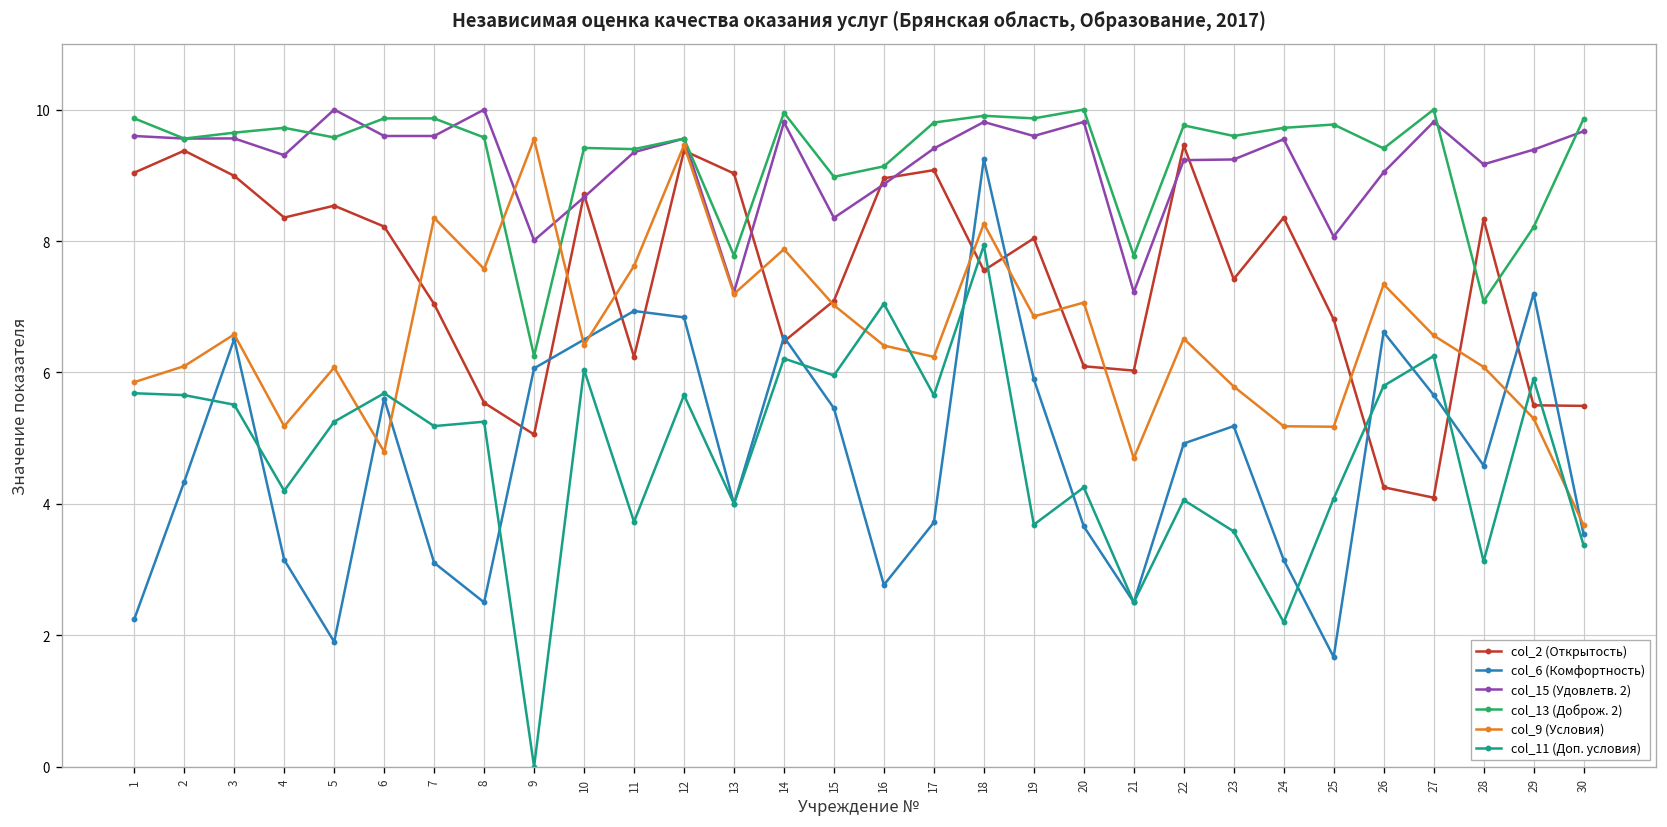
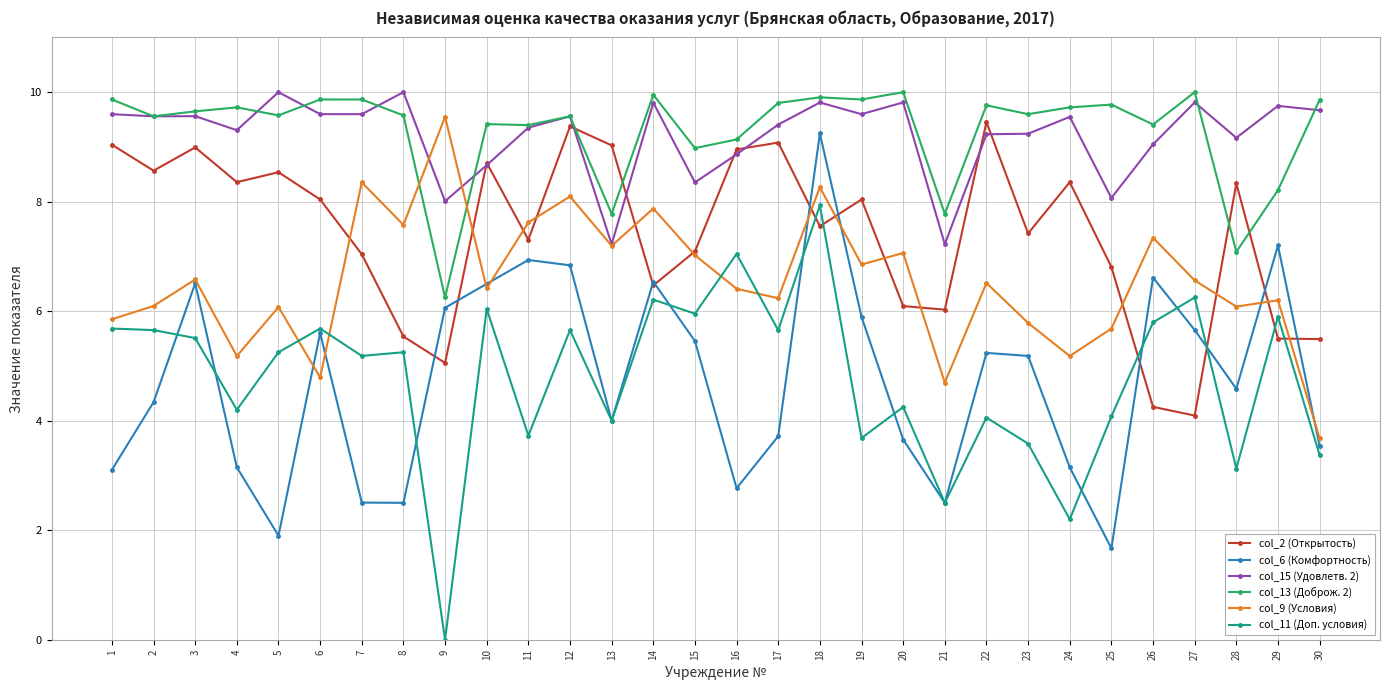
col_6 (Комфортность), 1: 2.2 -> 3.1
col_2 (Открытость), 2: 9.4 -> 8.6
col_2 (Открытость), 6: 8.2 -> 8.0
col_6 (Комфортность), 7: 3.1 -> 2.5
col_2 (Открытость), 11: 6.2 -> 7.3
col_9 (Условия), 12: 9.5 -> 8.1
col_6 (Комфортность), 22: 4.9 -> 5.2
col_9 (Условия), 25: 5.2 -> 5.7
col_15 (Удовлетв. 2), 29: 9.4 -> 9.8
col_9 (Условия), 29: 5.3 -> 6.2
